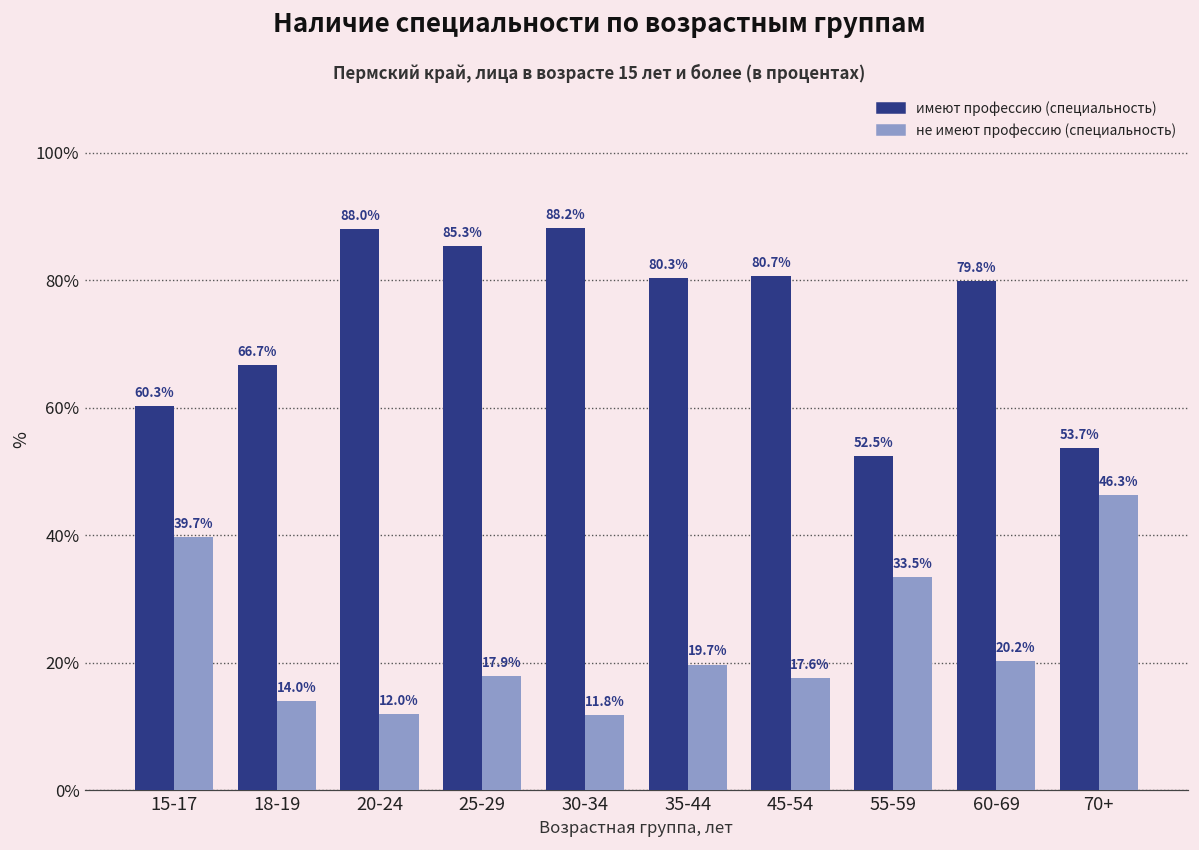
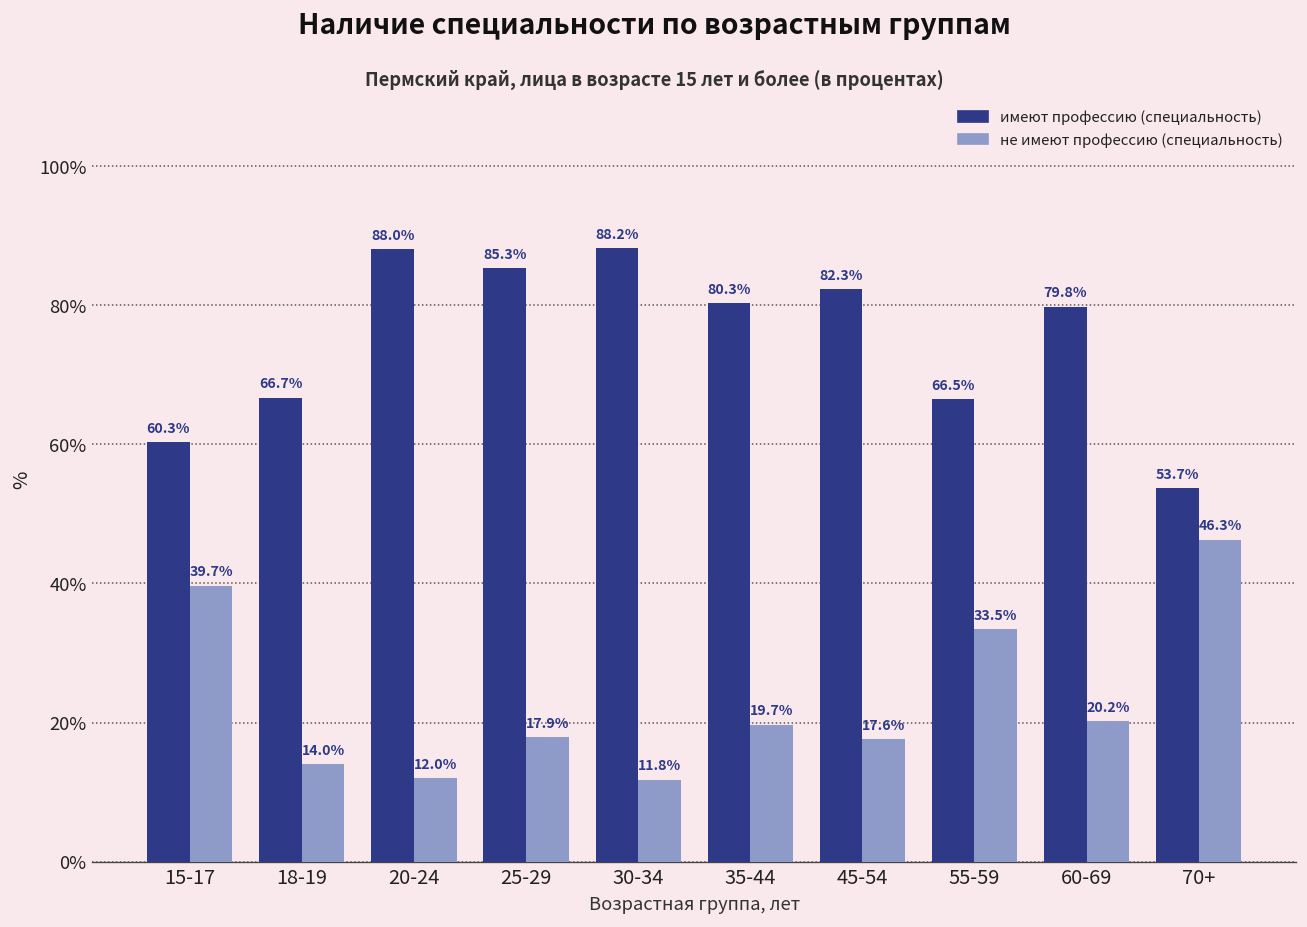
имеют профессию (специальность), 45-54: 80.7% -> 82.3%
имеют профессию (специальность), 55-59: 52.5% -> 66.5%
